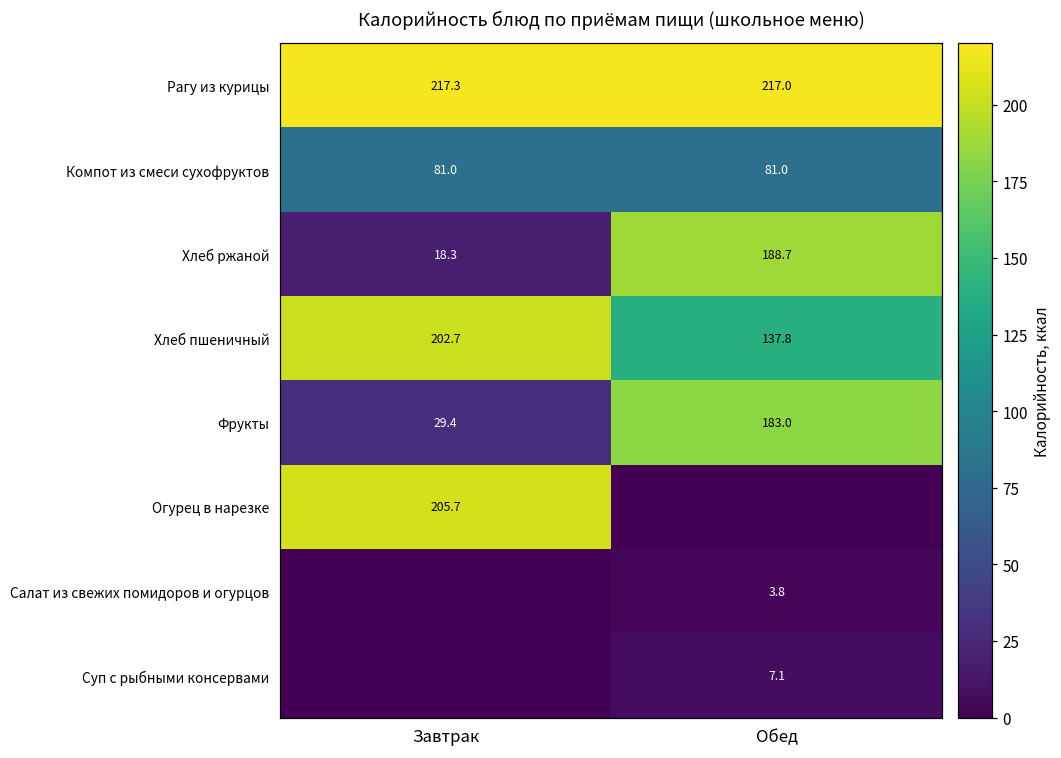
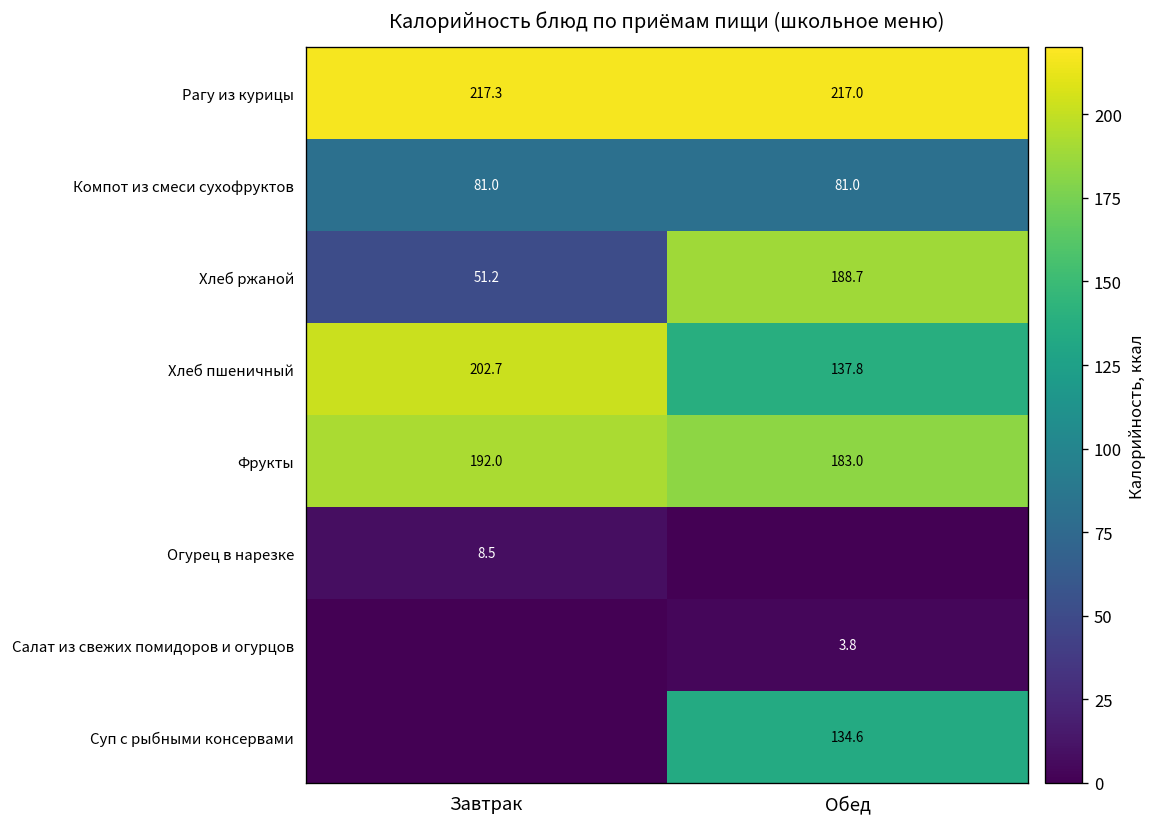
Хлеб ржаной, Завтрак: 18.3 -> 51.2
Фрукты, Завтрак: 29.4 -> 192.0
Огурец в нарезке, Завтрак: 205.7 -> 8.5
Суп с рыбными консервами, Обед: 7.1 -> 134.6
